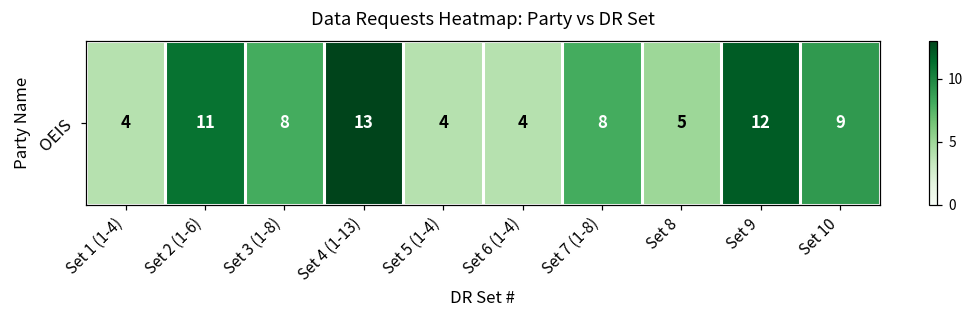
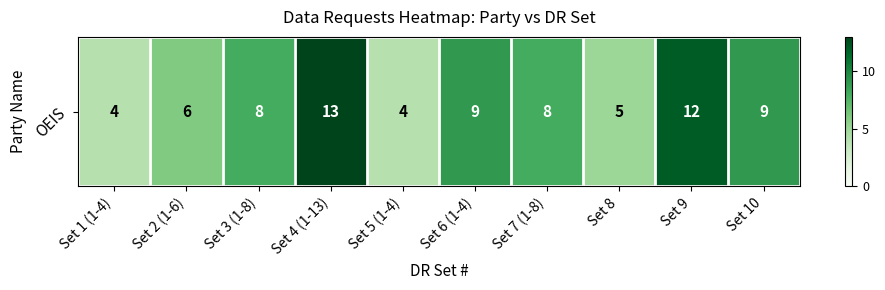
OEIS, Set 2 (1-6): 11 -> 6
OEIS, Set 6 (1-4): 4 -> 9
